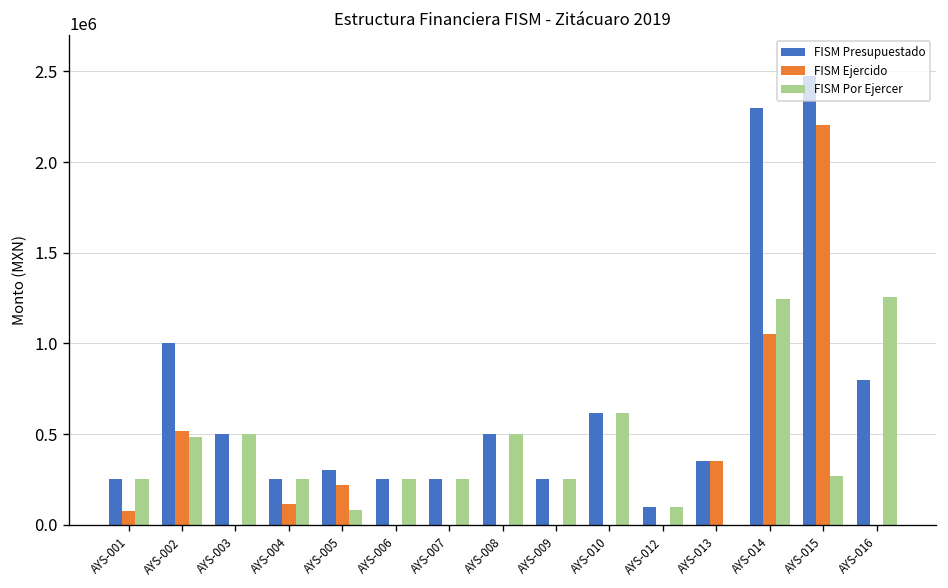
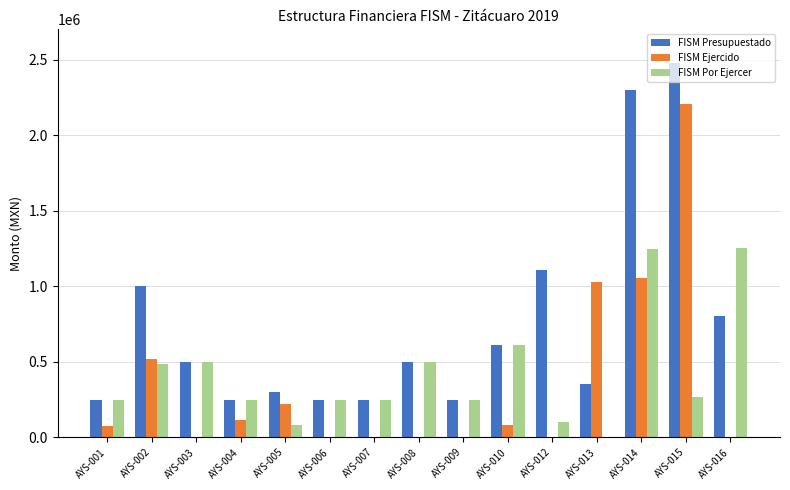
FISM Ejercido, AYS-010: 0 -> 80000
FISM Presupuestado, AYS-012: 100000 -> 1110000
FISM Ejercido, AYS-013: 350000 -> 1030000
